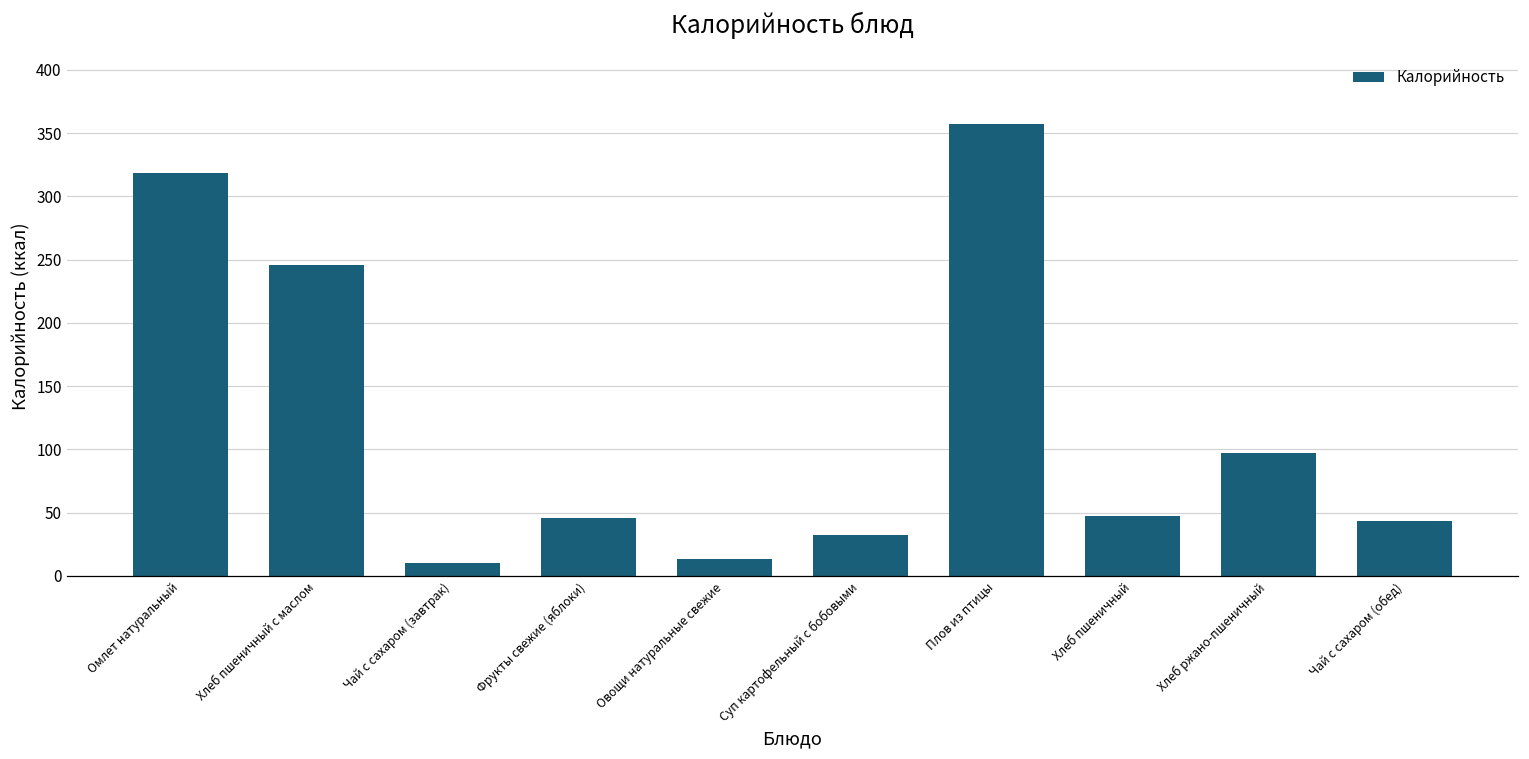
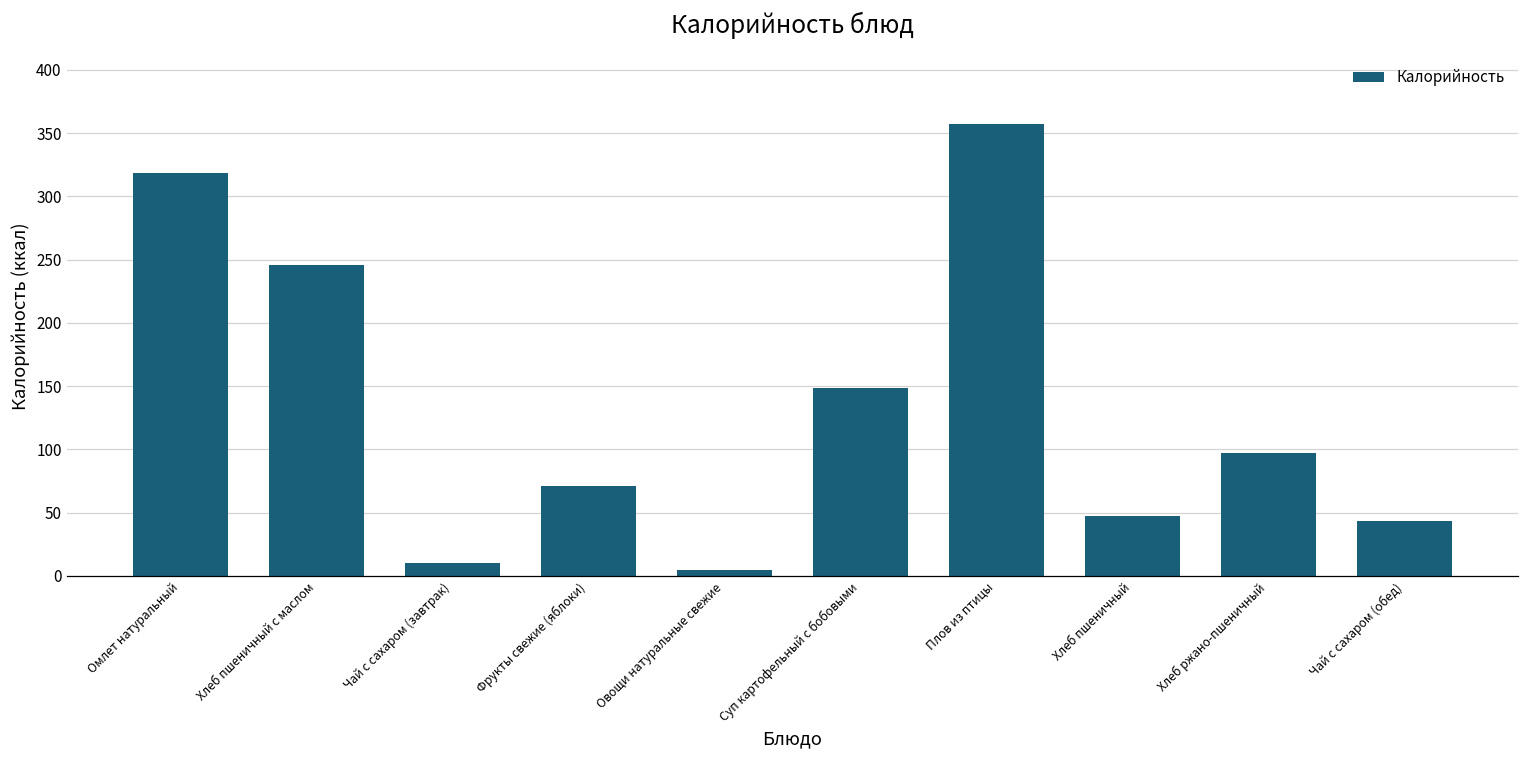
Фрукты свежие (яблоки): 46 -> 71
Овощи натуральные свежие: 13 -> 5
Суп картофельный с бобовыми: 33 -> 148
